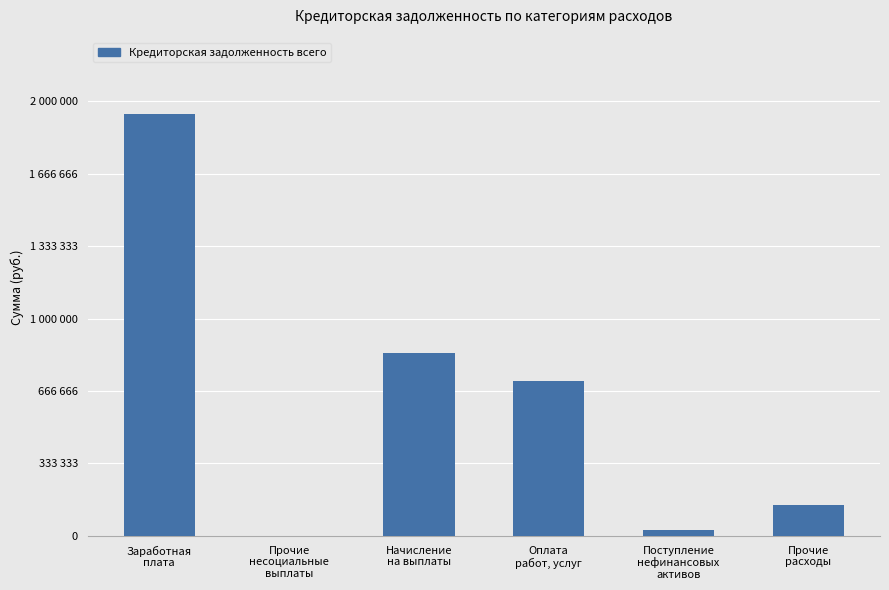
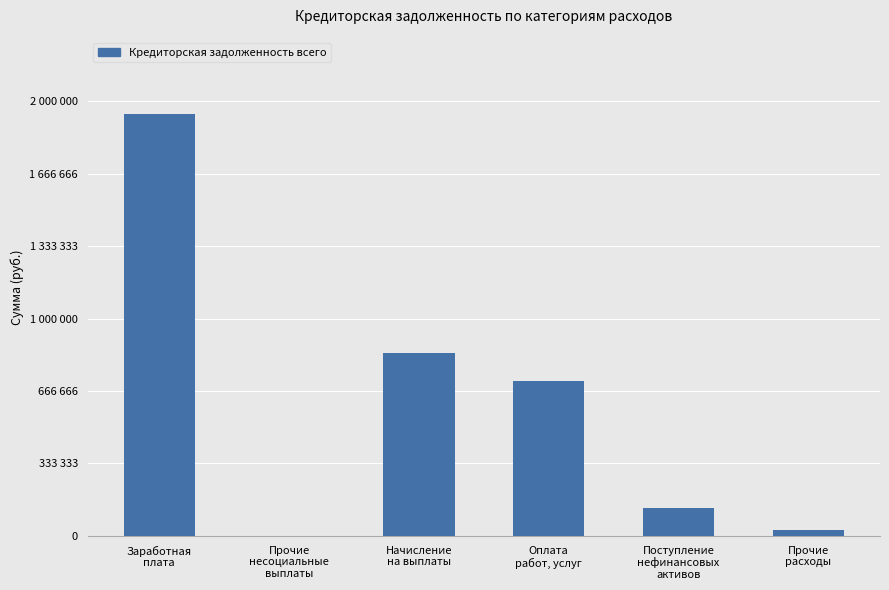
Поступление нефинансовых активов: 30000 -> 130000
Прочие расходы: 140000 -> 30000
